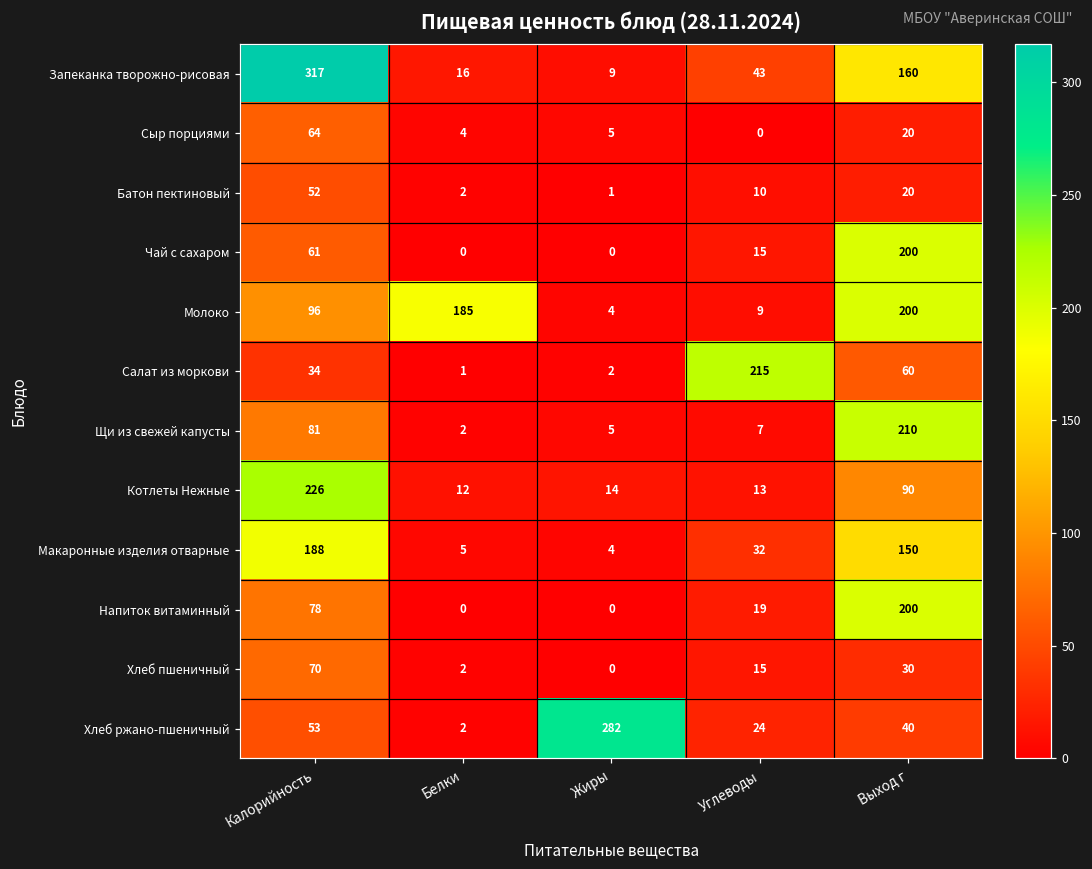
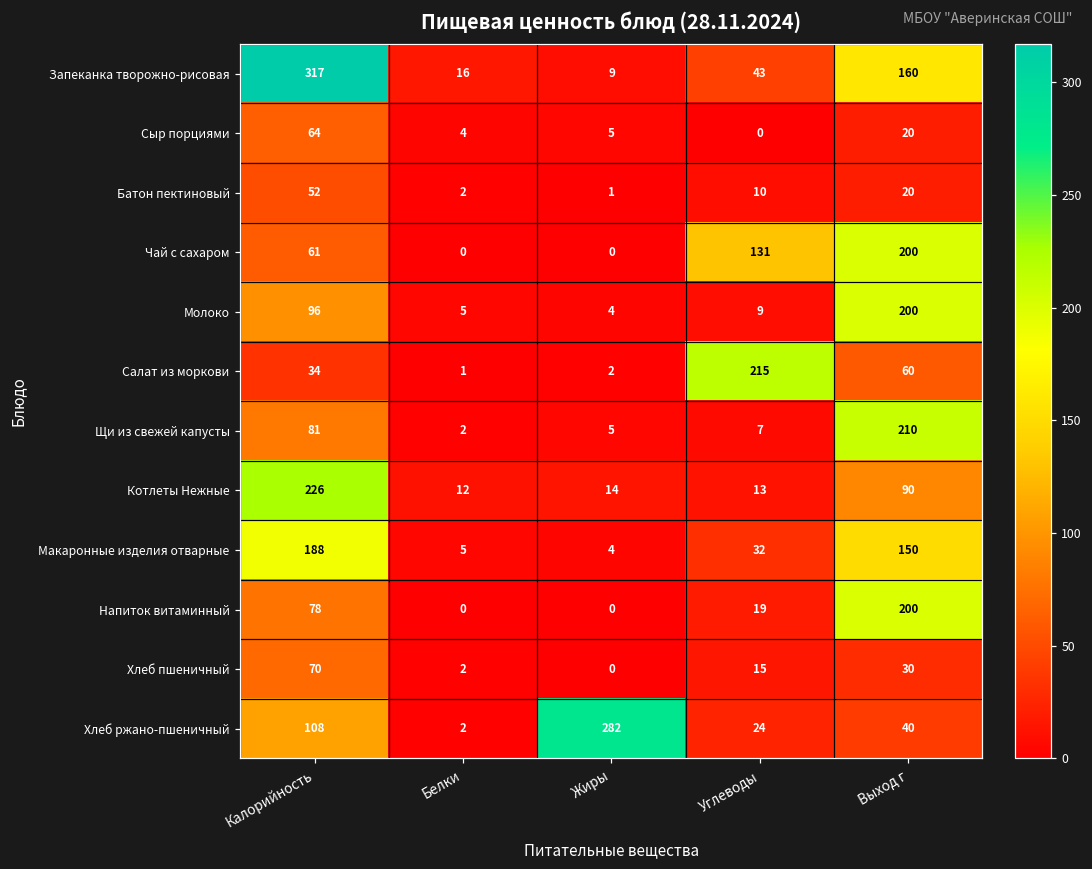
Чай с сахаром, Углеводы: 15 -> 131
Молоко, Белки: 185 -> 5
Хлеб ржано-пшеничный, Калорийность: 53 -> 108
